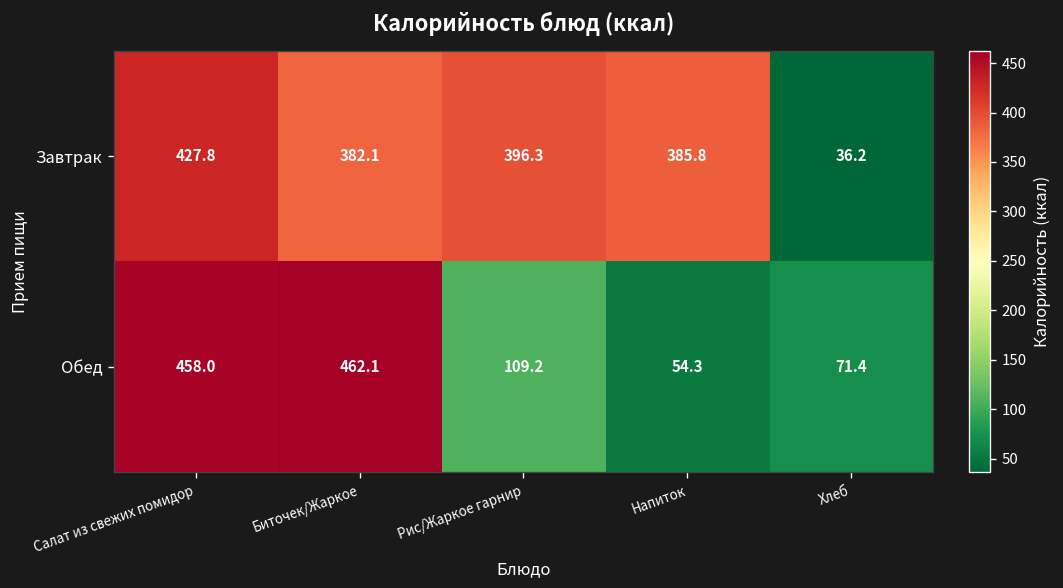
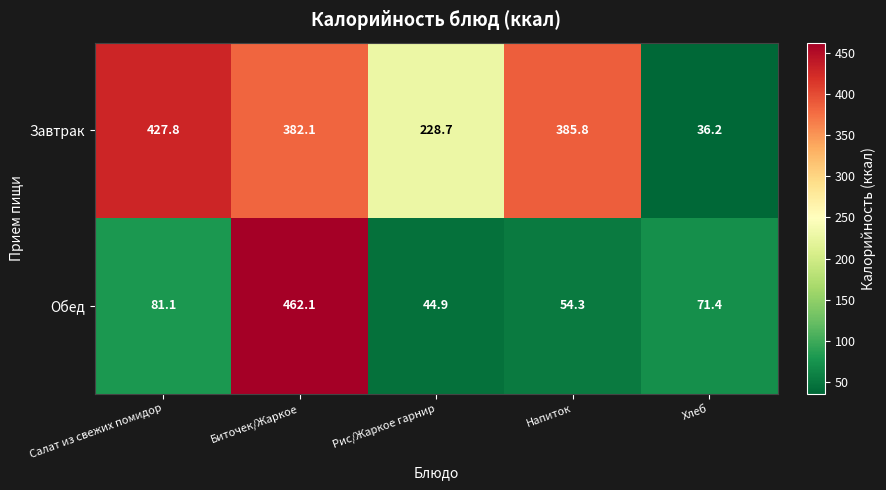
Завтрак, Рис/Жаркое гарнир: 396.3 -> 228.7
Обед, Салат из свежих помидор: 458.0 -> 81.1
Обед, Рис/Жаркое гарнир: 109.2 -> 44.9
